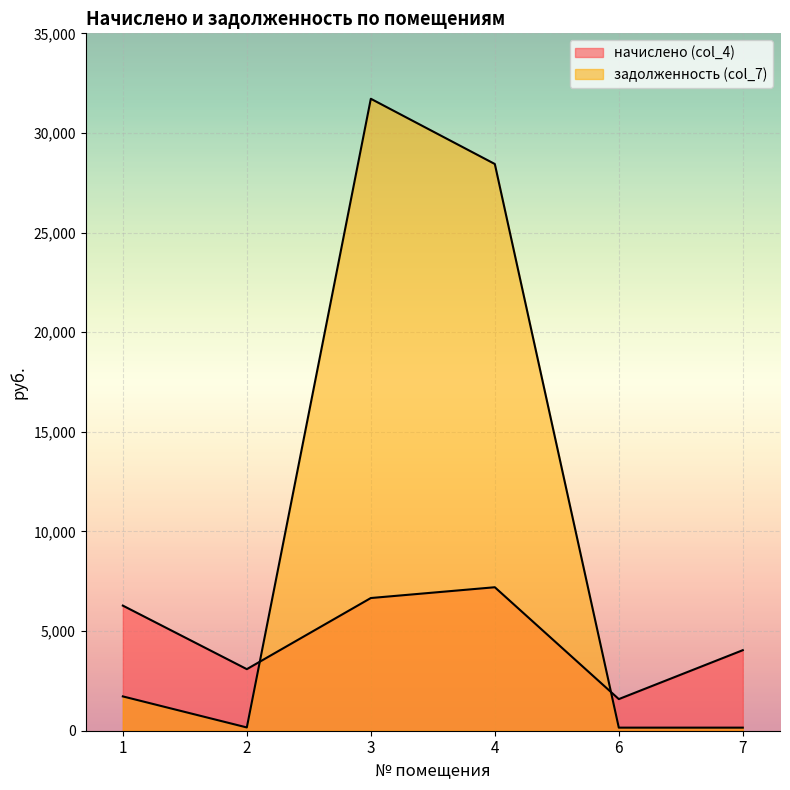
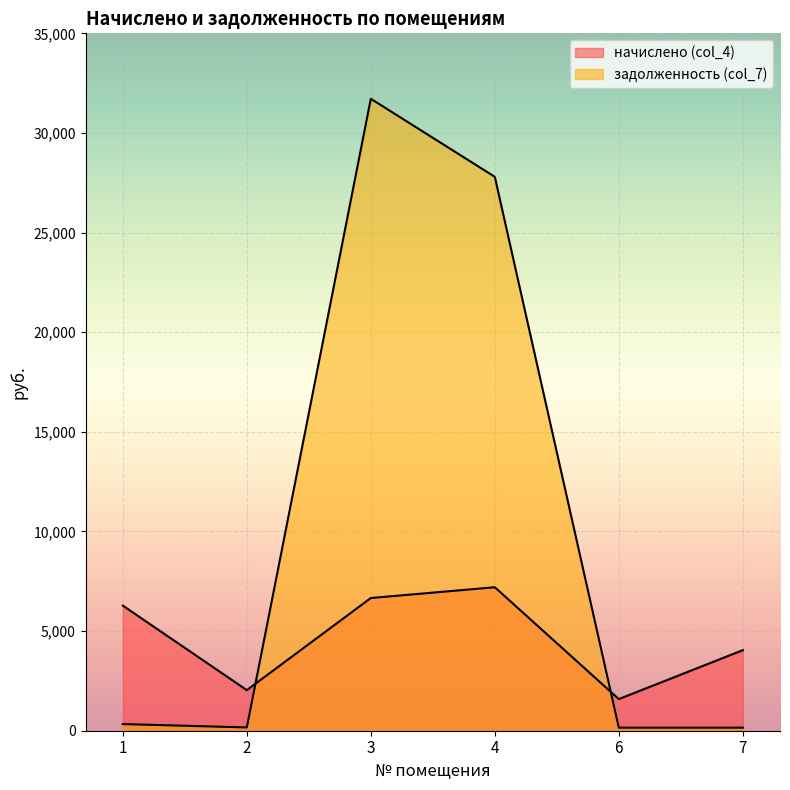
задолженность (col_7), 1: 1,700 -> 300
начислено (col_4), 2: 3,100 -> 2,000
задолженность (col_7), 4: 28,400 -> 27,800
